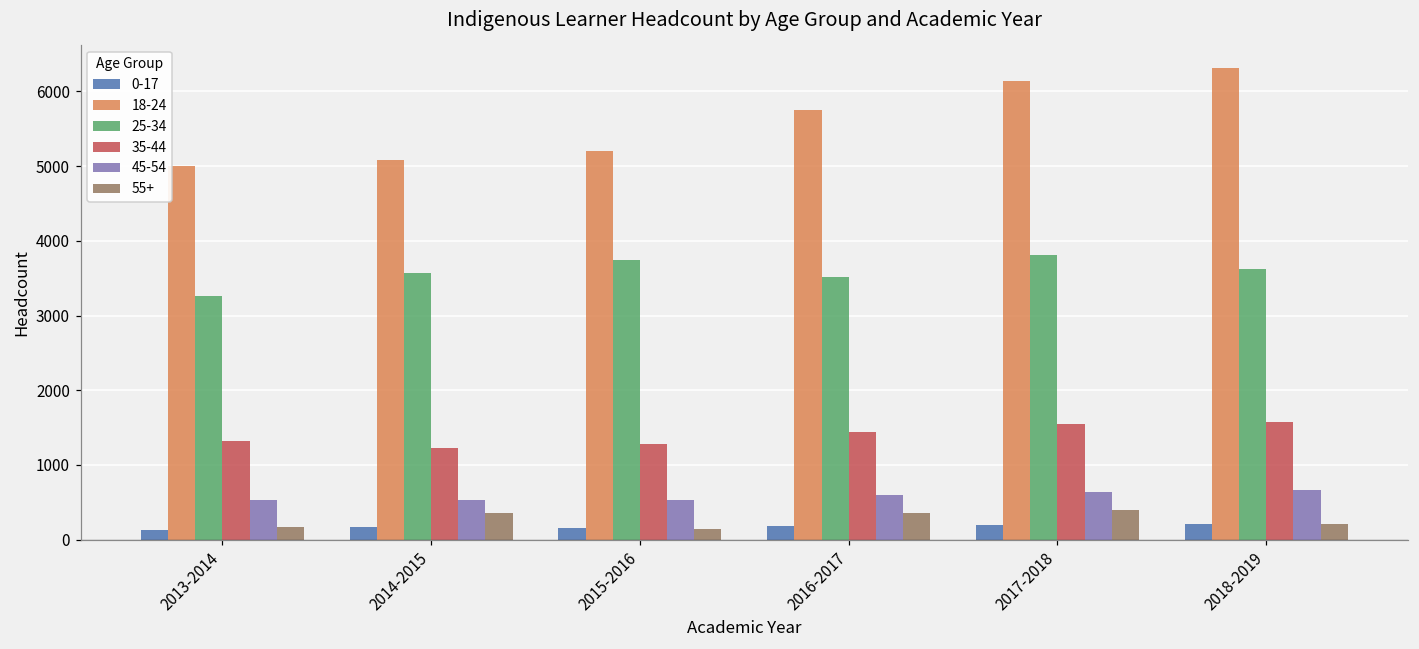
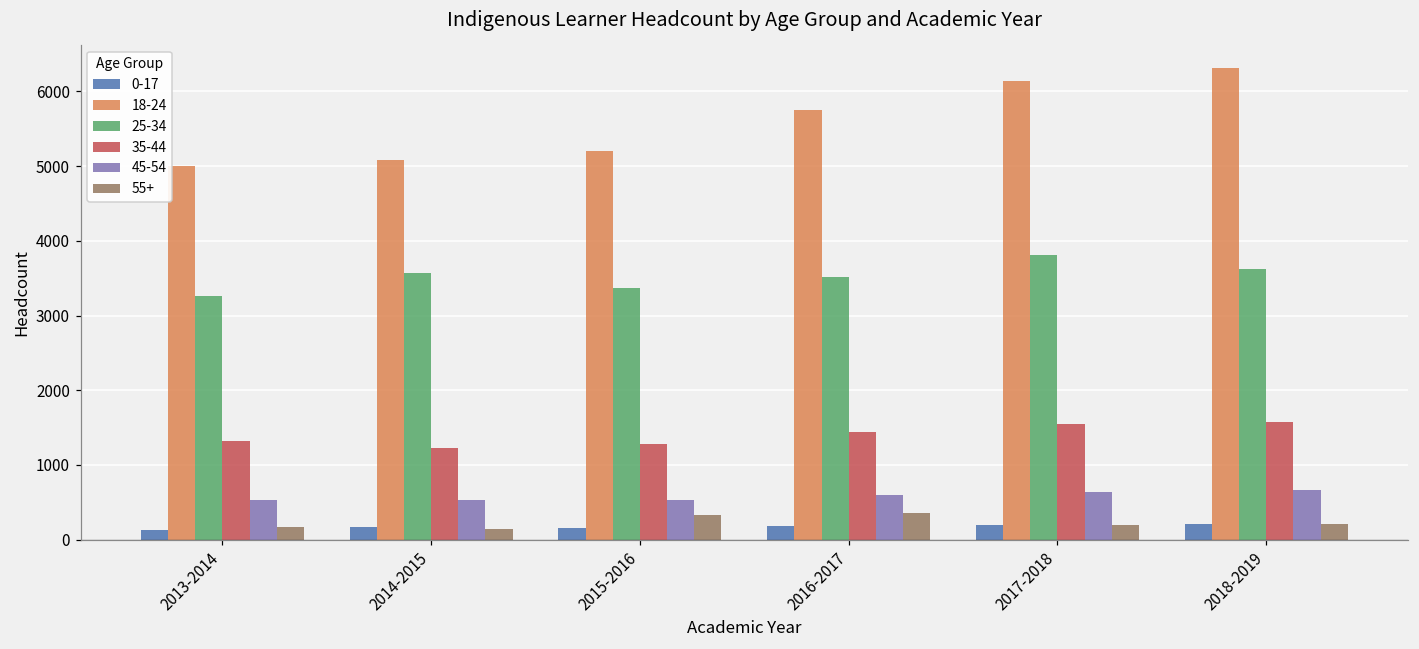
55+, 2014-2015: 400 -> 100
25-34, 2015-2016: 3700 -> 3400
55+, 2015-2016: 100 -> 300
55+, 2017-2018: 400 -> 200
